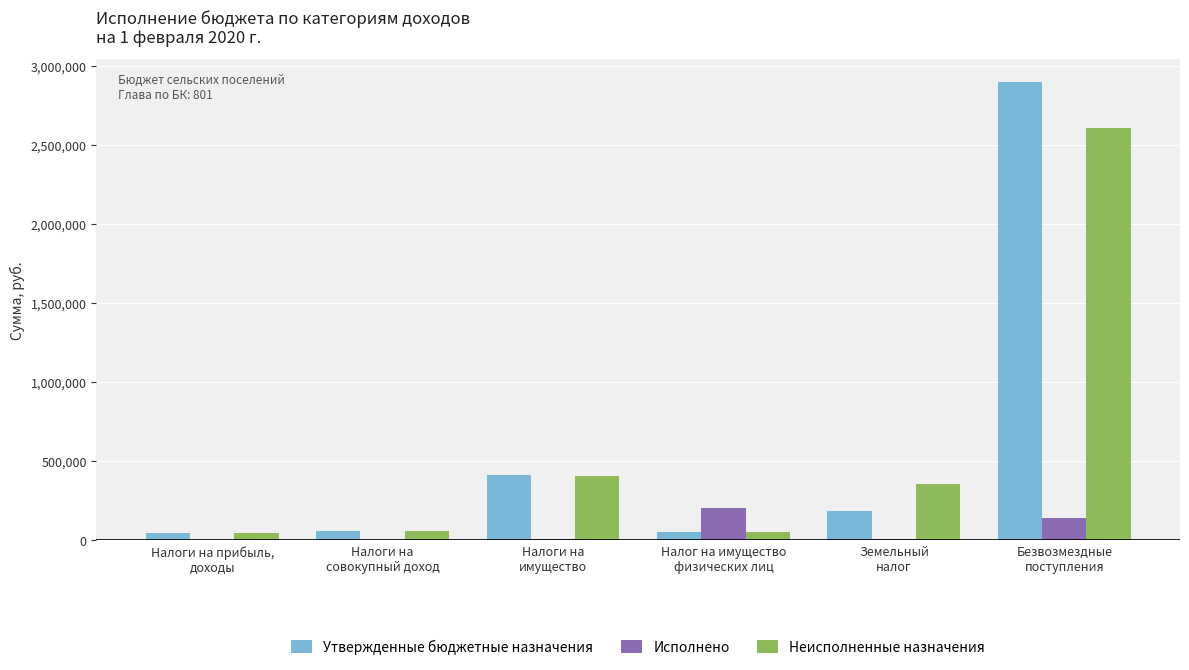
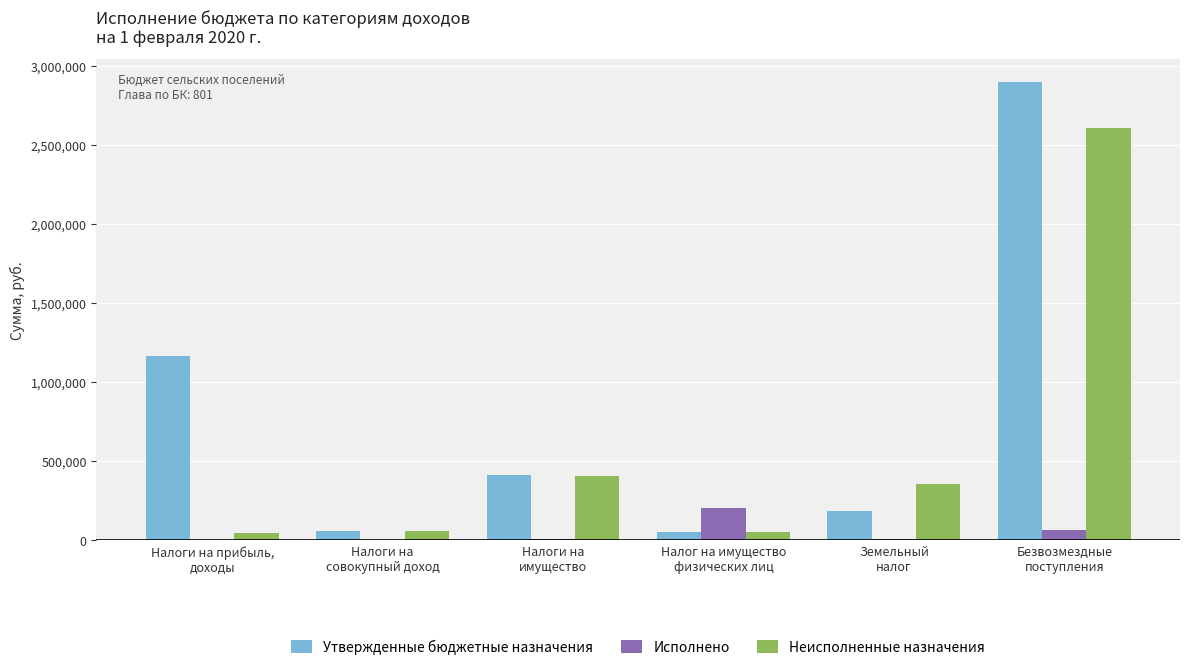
Утвержденные бюджетные назначения, Налоги на прибыль, доходы: 40,000 -> 1,170,000
Исполнено, Безвозмездные поступления: 140,000 -> 60,000
